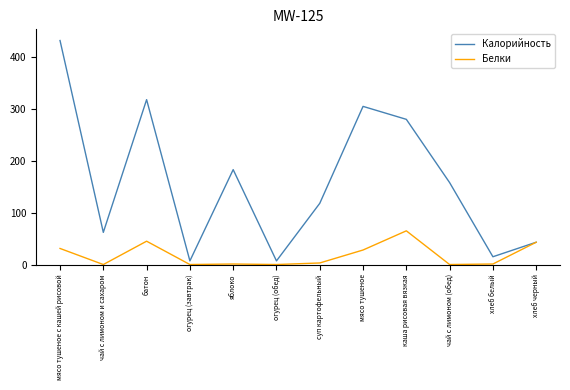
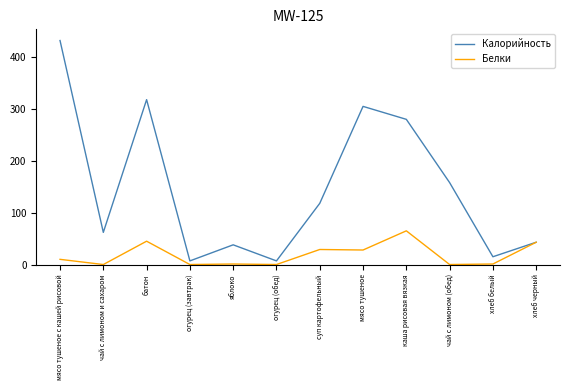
Белки, мясо тушеное с кашей рисовой: 30 -> 10
Калорийность, яблоко: 180 -> 40
Белки, суп картофельный: 0 -> 30
